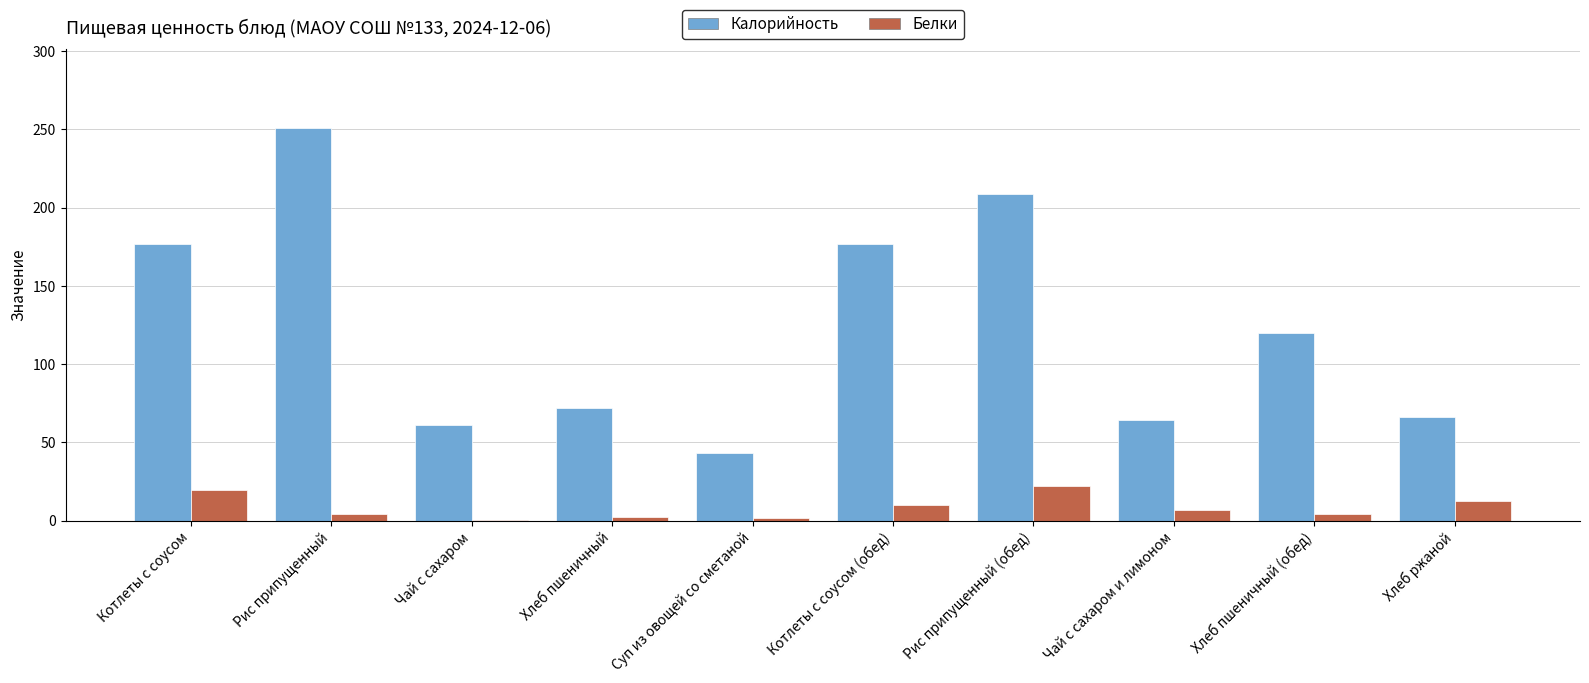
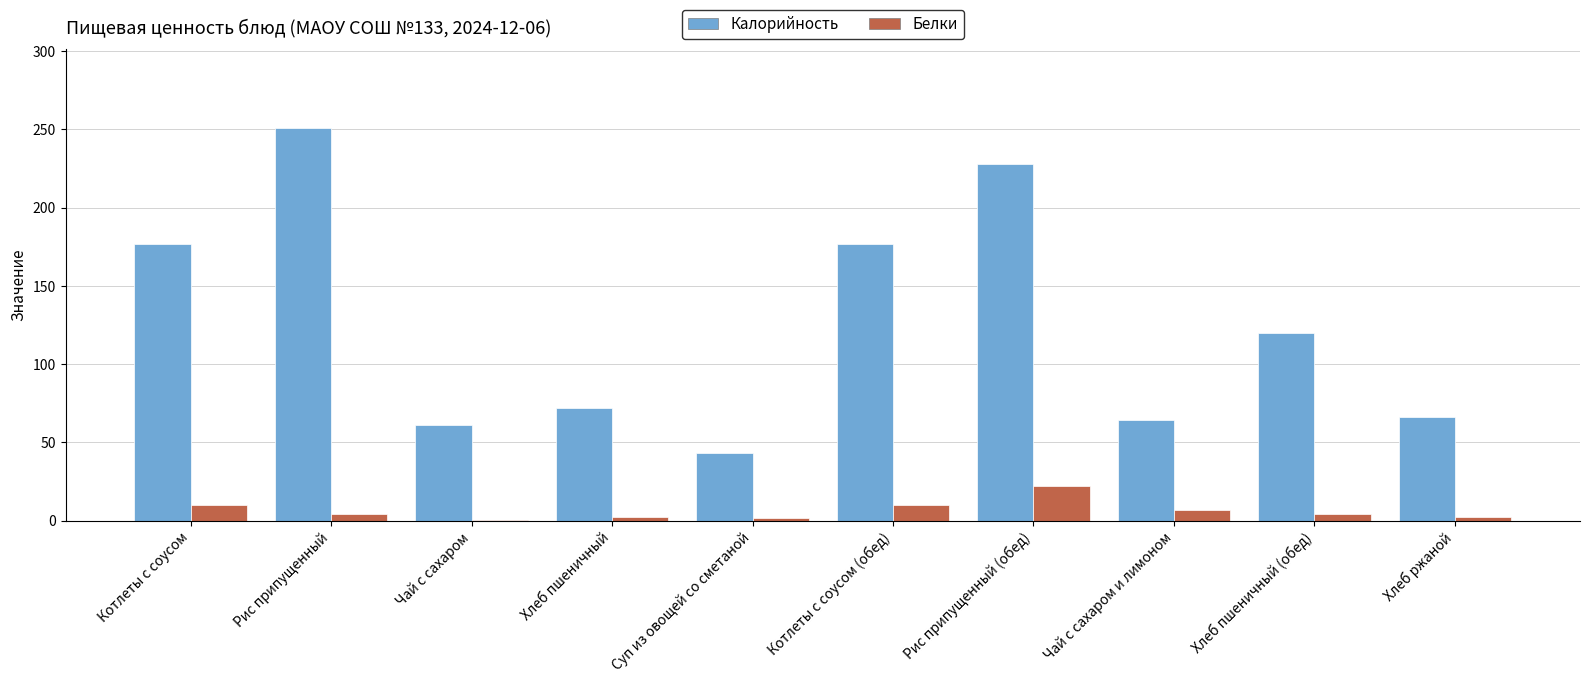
Белки, Котлеты с соусом: 19 -> 10
Калорийность, Рис припущенный (обед): 209 -> 228
Белки, Хлеб ржаной: 12 -> 2
